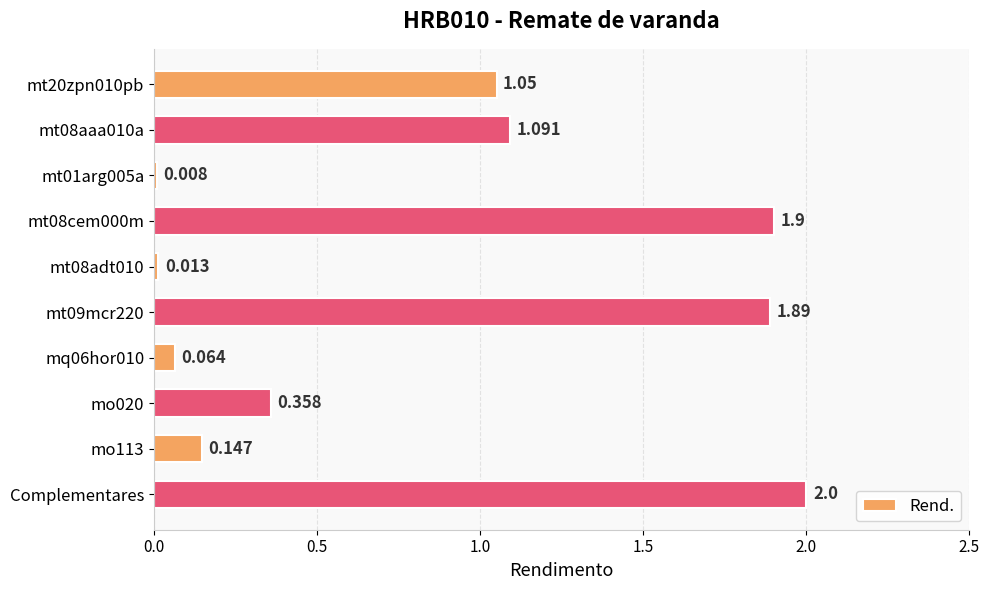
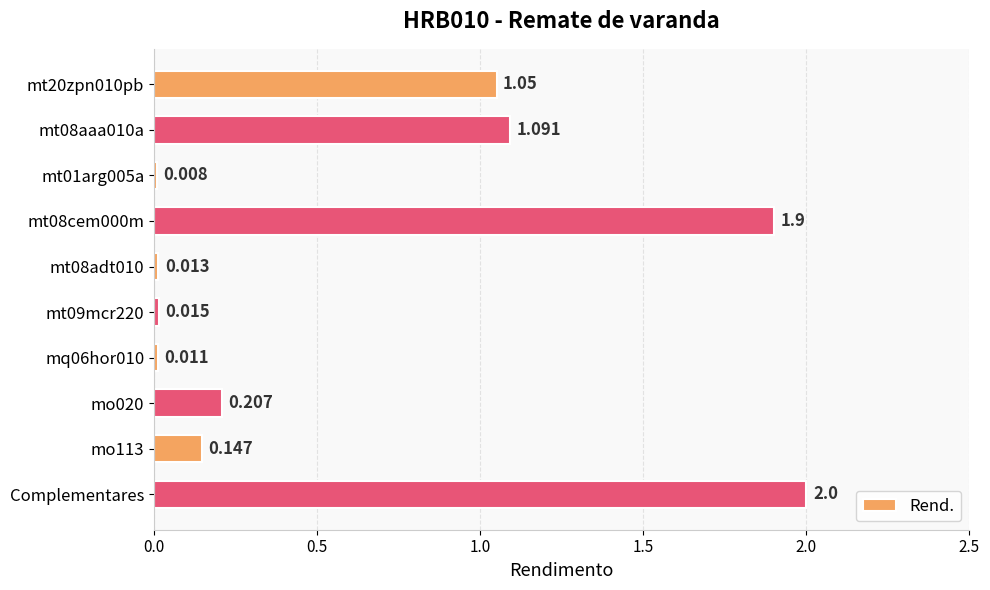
mt09mcr220: 1.89 -> 0.015
mq06hor010: 0.064 -> 0.011
mo020: 0.358 -> 0.207
